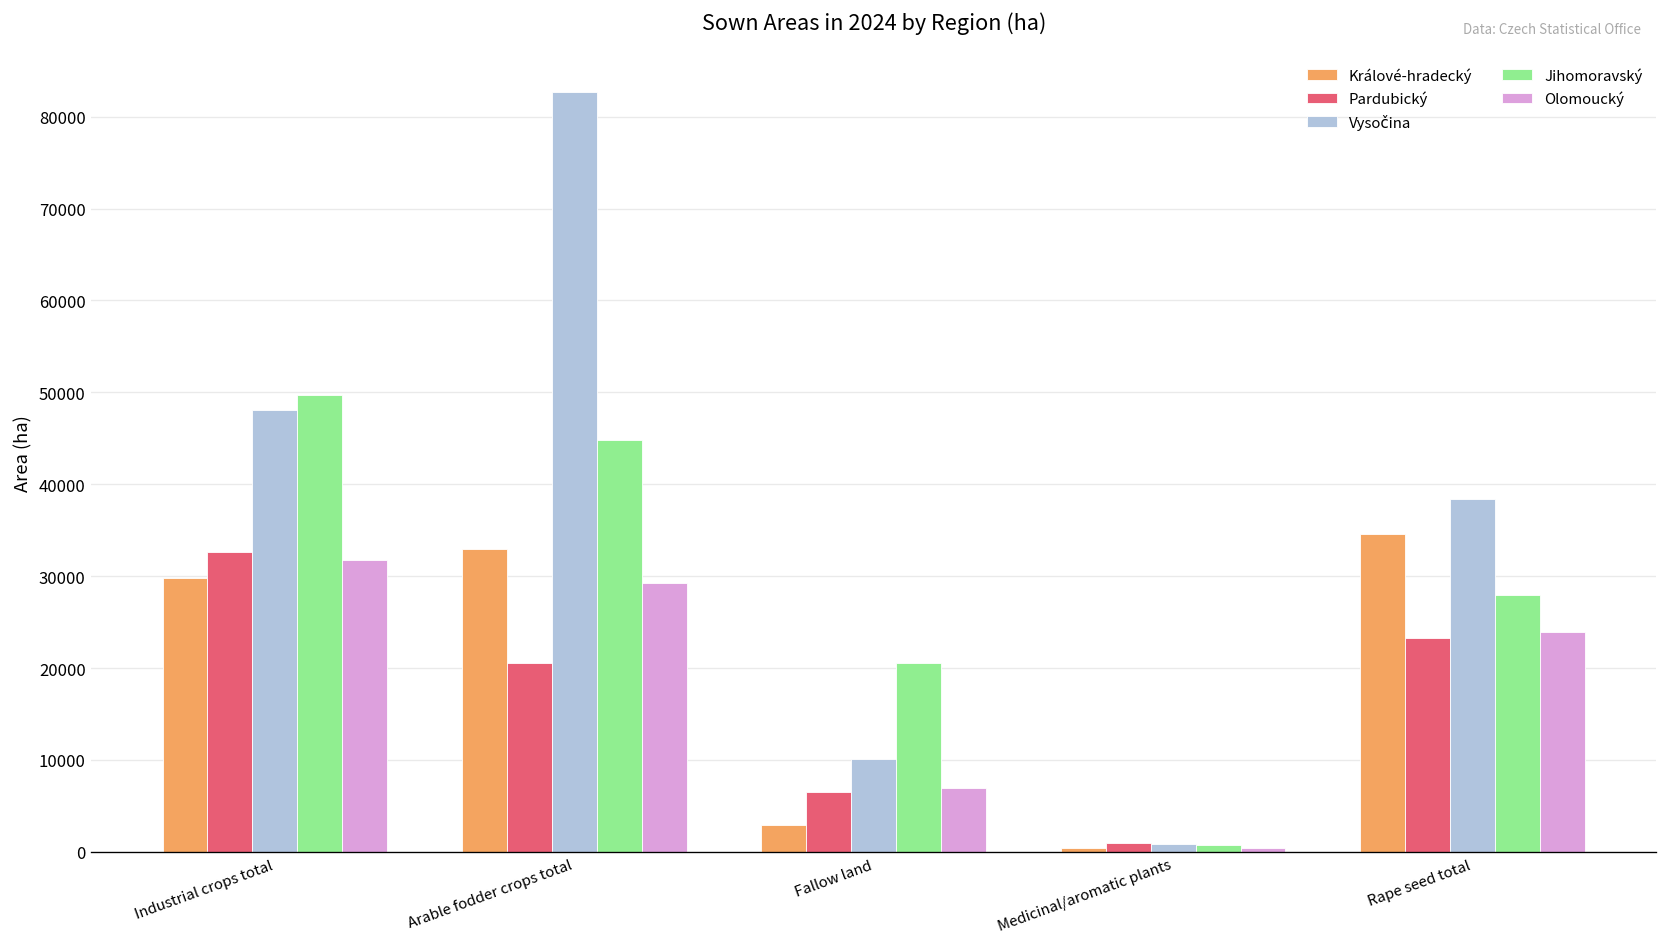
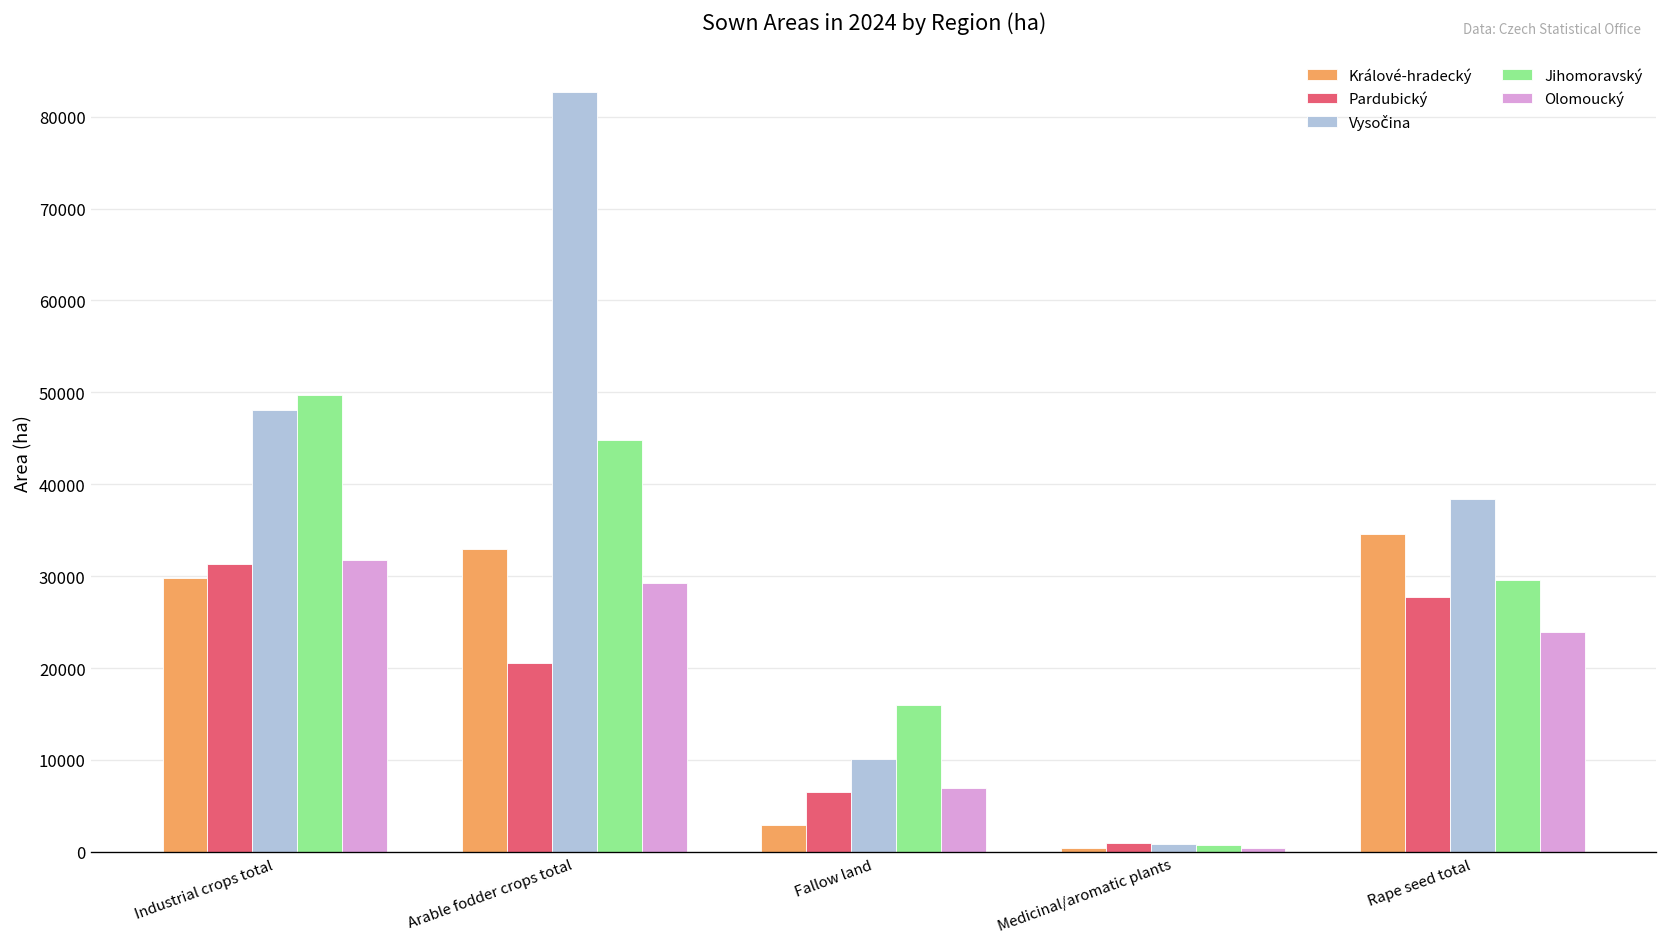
Pardubický, Industrial crops total: 33000 -> 31000
Jihomoravský, Fallow land: 21000 -> 16000
Pardubický, Rape seed total: 23000 -> 28000
Jihomoravský, Rape seed total: 28000 -> 30000
